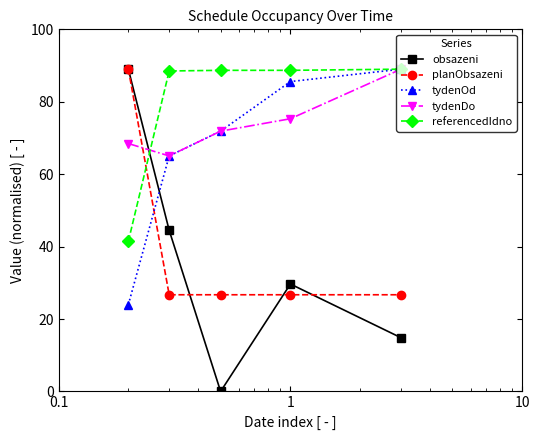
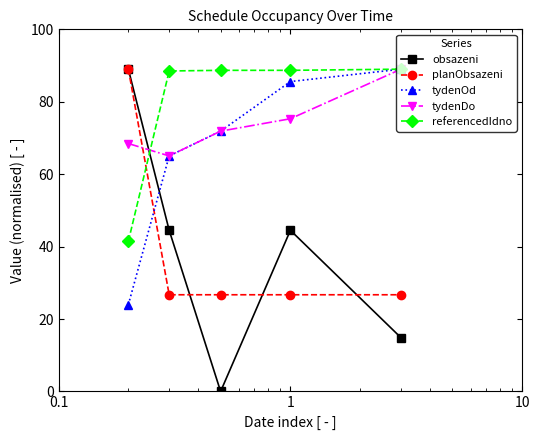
obsazeni, 1: 30 -> 45
